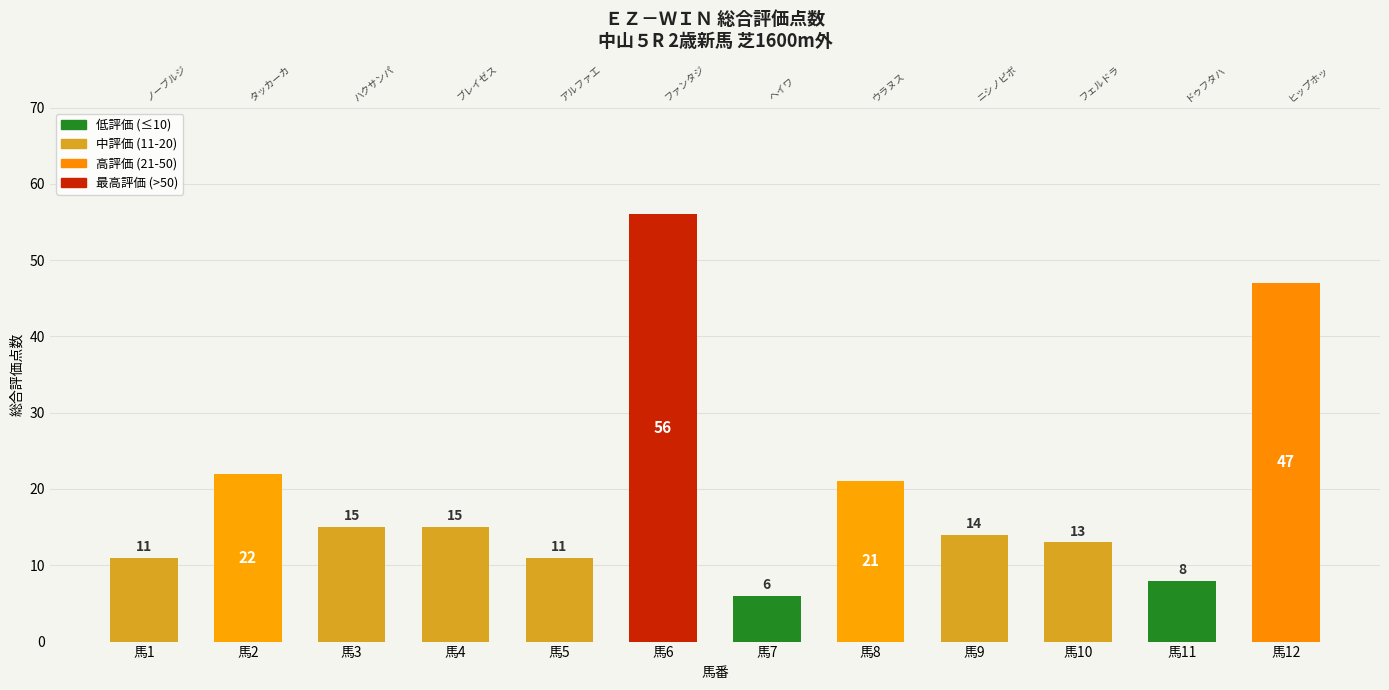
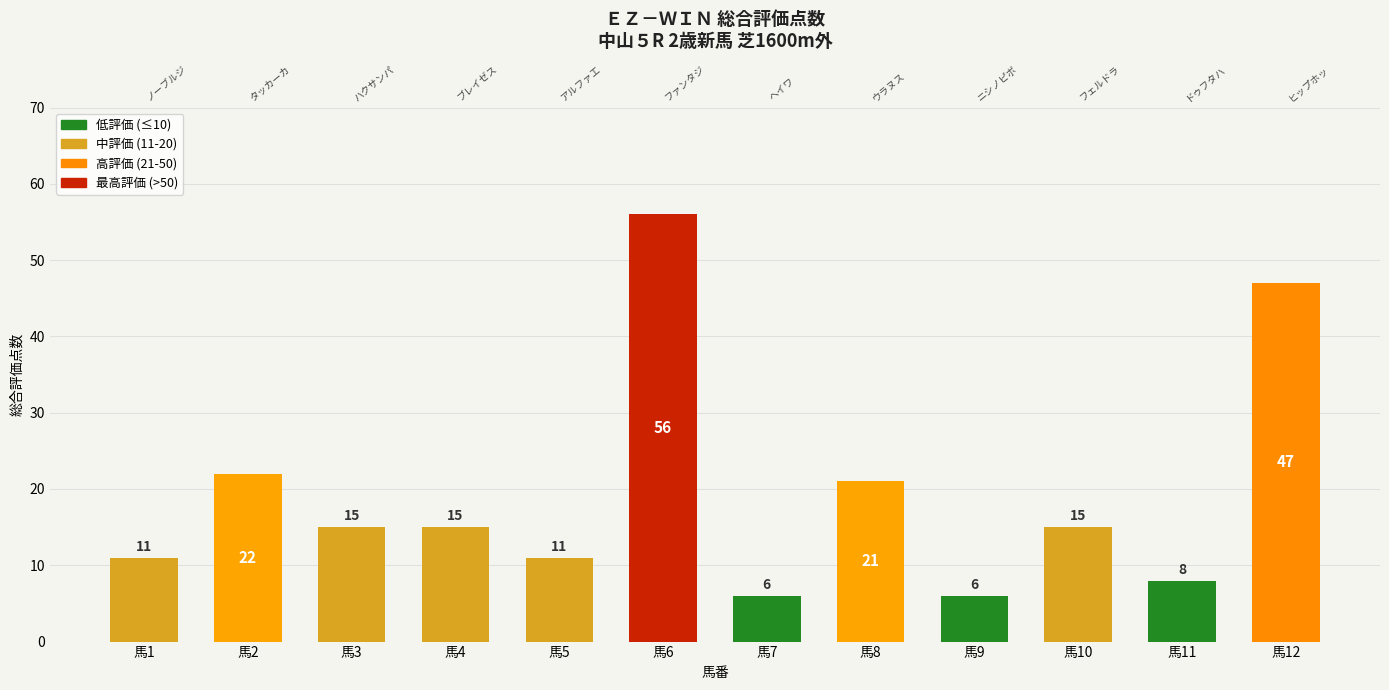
馬9: 14 -> 6
馬10: 13 -> 15
